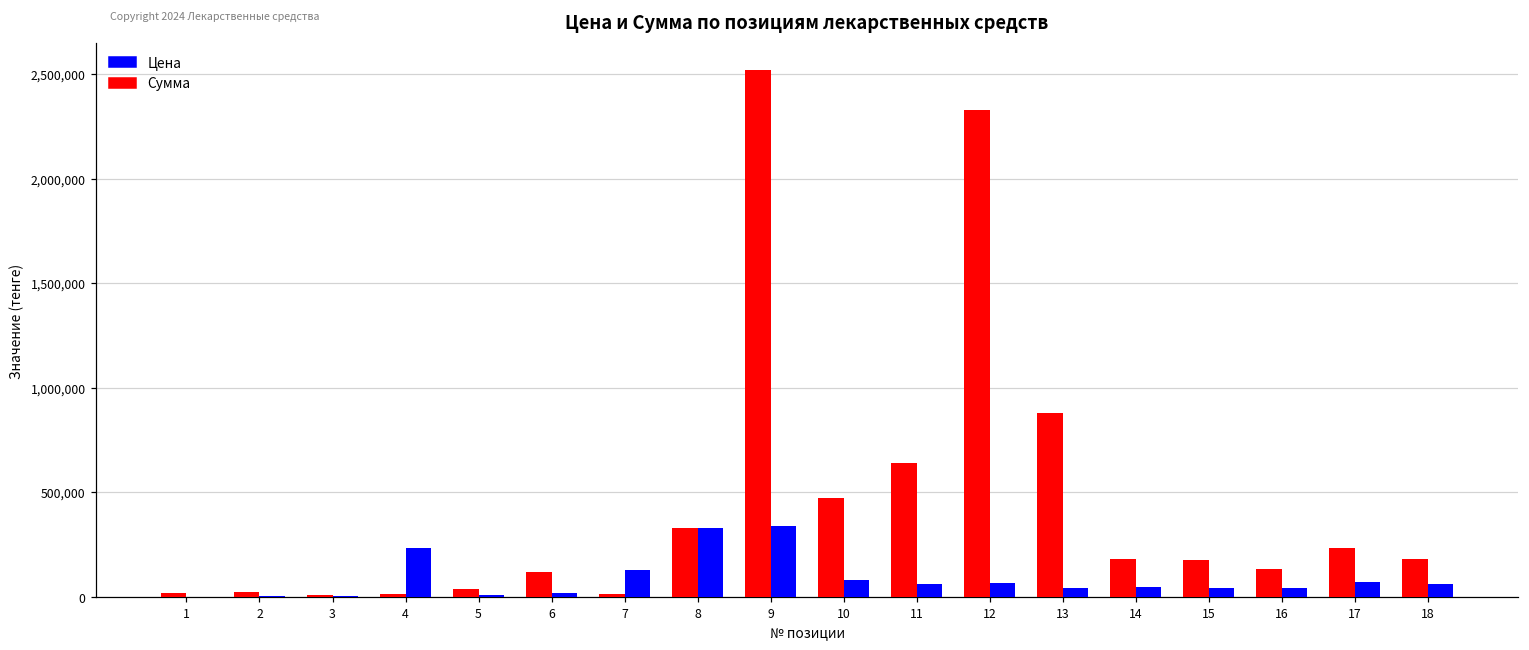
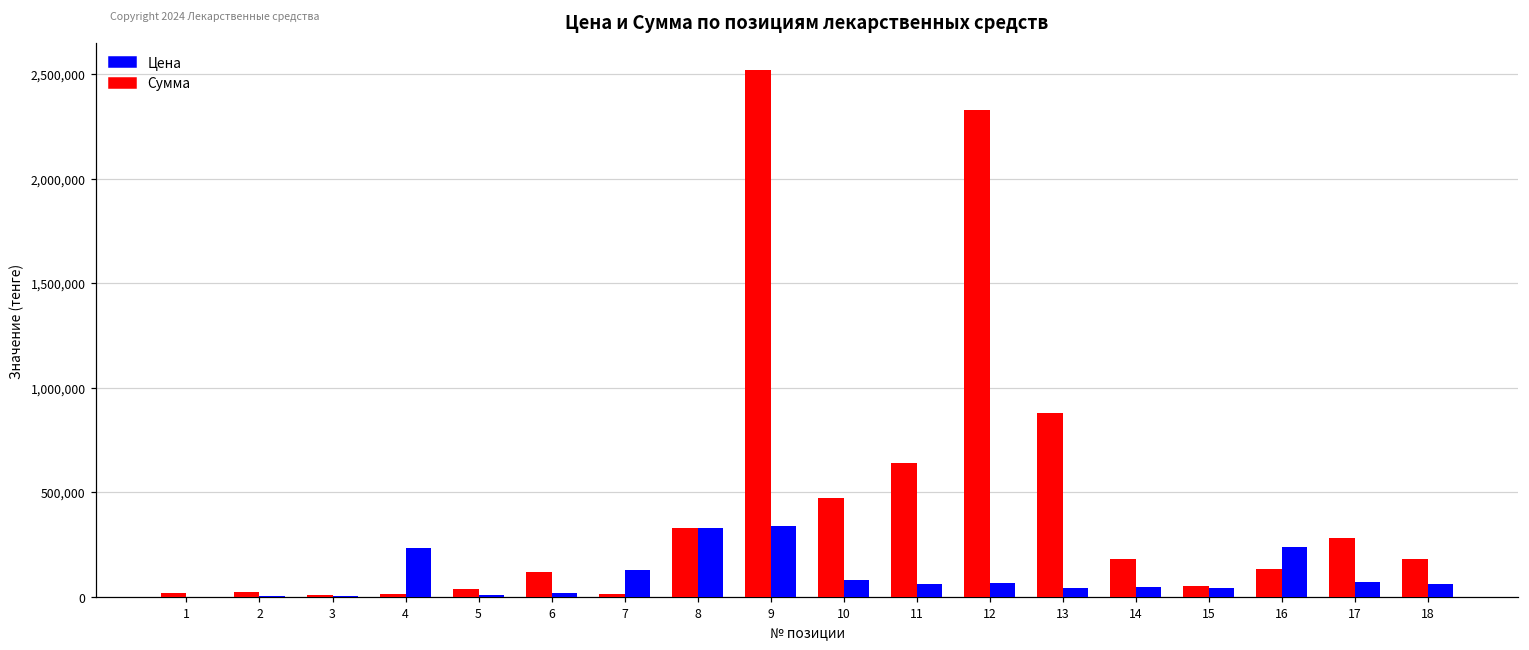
Сумма, 15: 170,000 -> 50,000
Цена, 16: 40,000 -> 240,000
Сумма, 17: 230,000 -> 280,000
